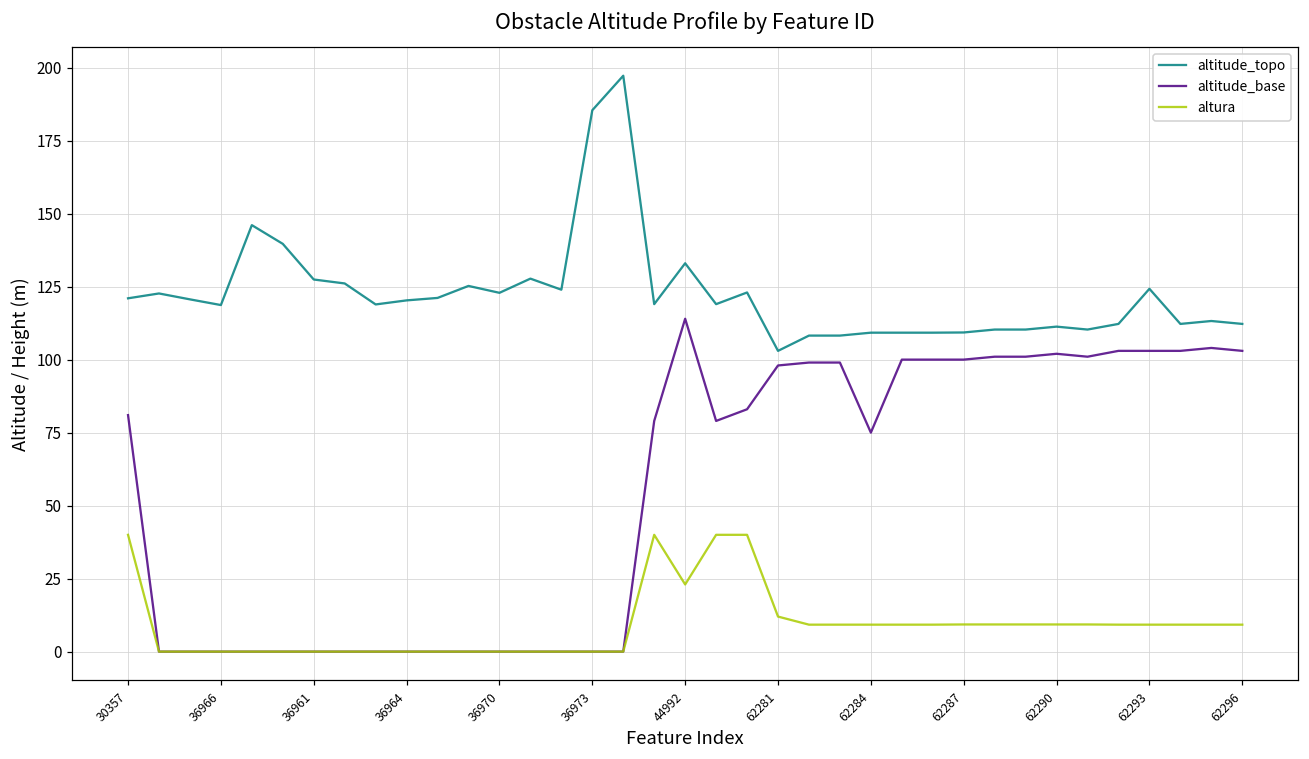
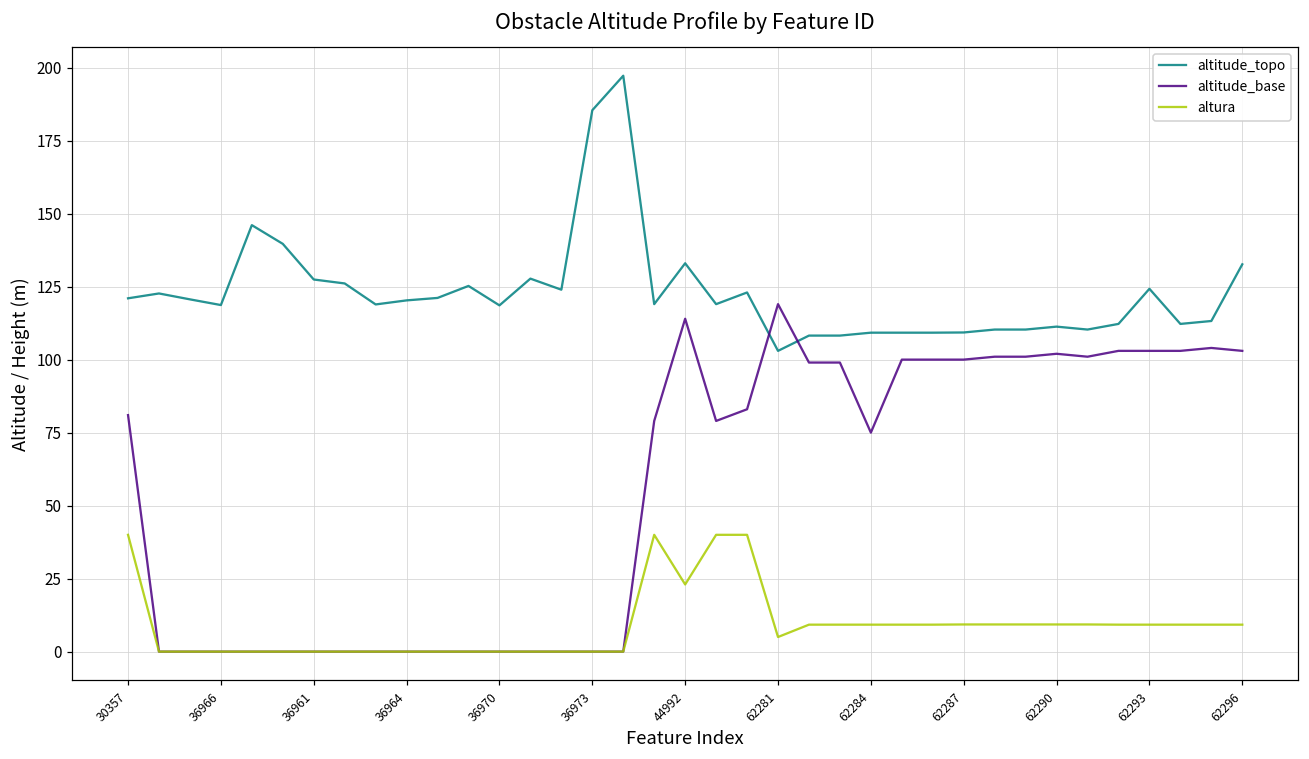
altitude_topo, 36970: 123 -> 119
altitude_base, 62281: 98 -> 119
altura, 62281: 12 -> 5
altitude_topo, 62296: 112 -> 133
